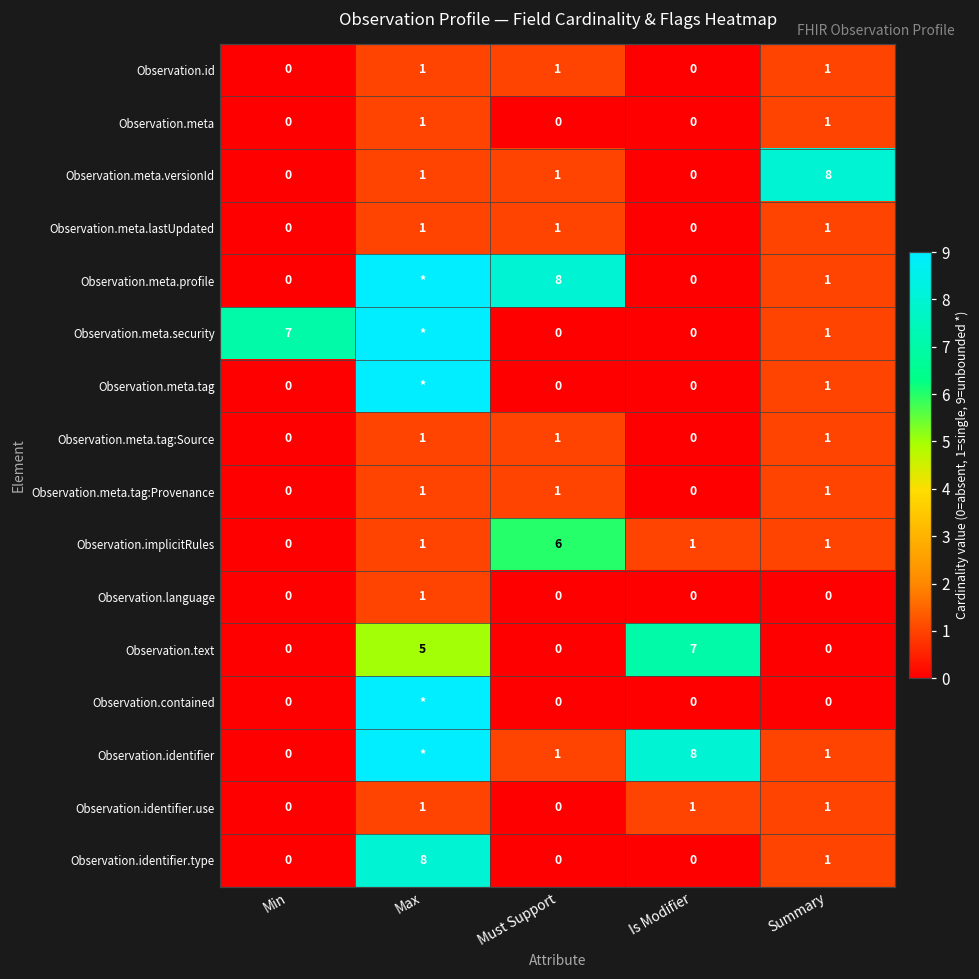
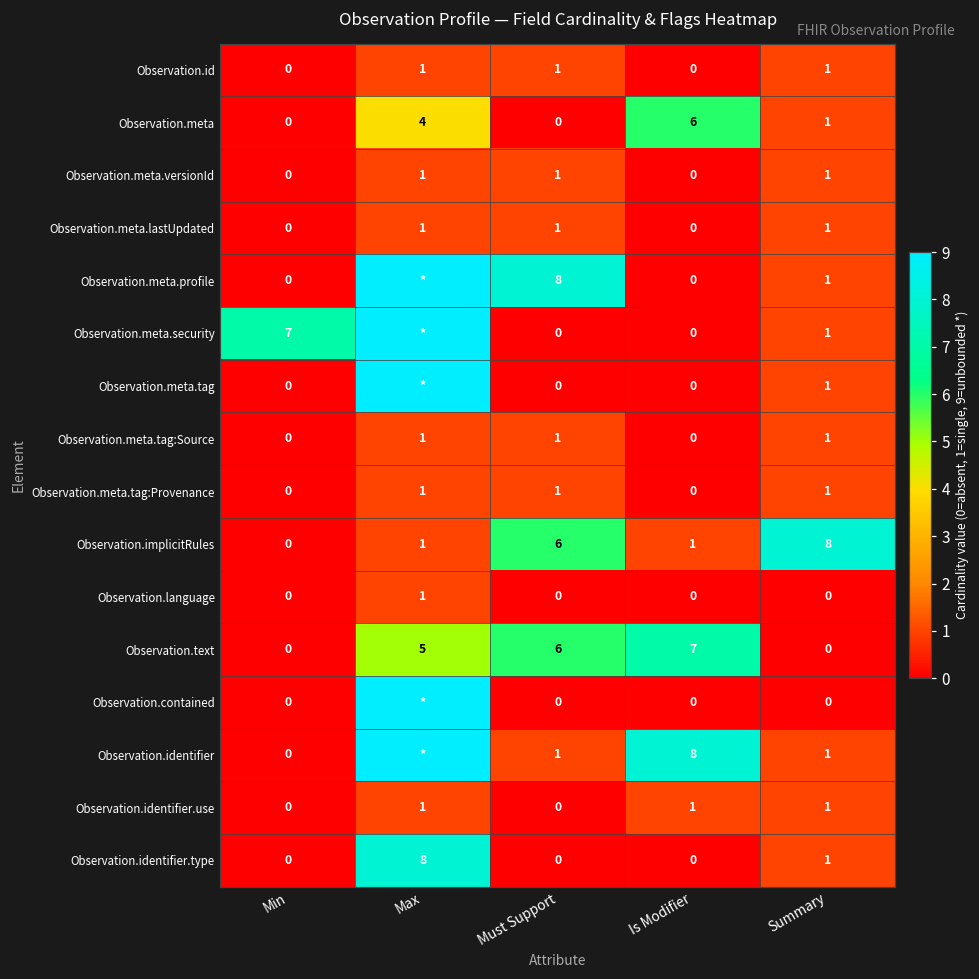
Observation.meta, Max: 1 -> 4
Observation.meta, Is Modifier: 0 -> 6
Observation.meta.versionId, Summary: 8 -> 1
Observation.implicitRules, Summary: 1 -> 8
Observation.text, Must Support: 0 -> 6
